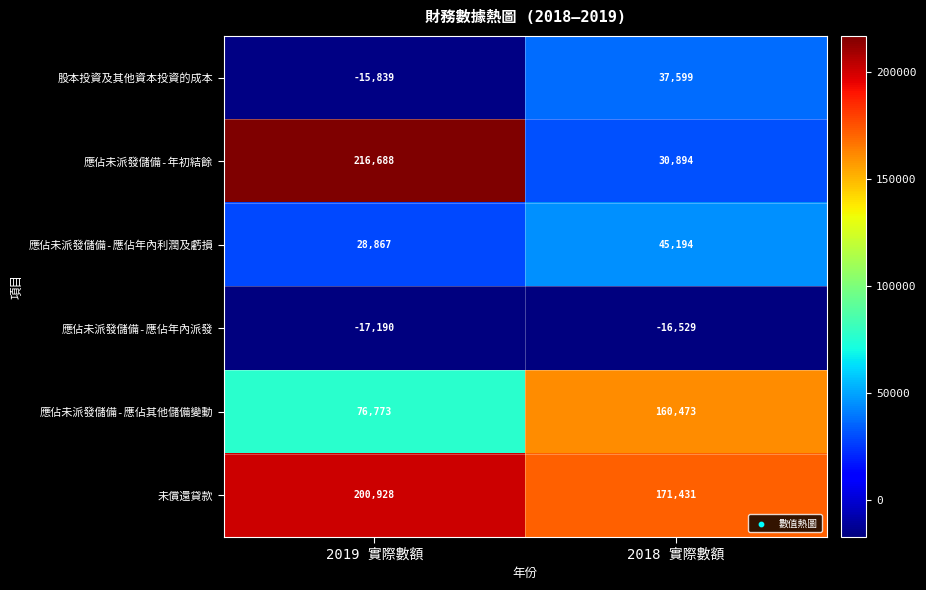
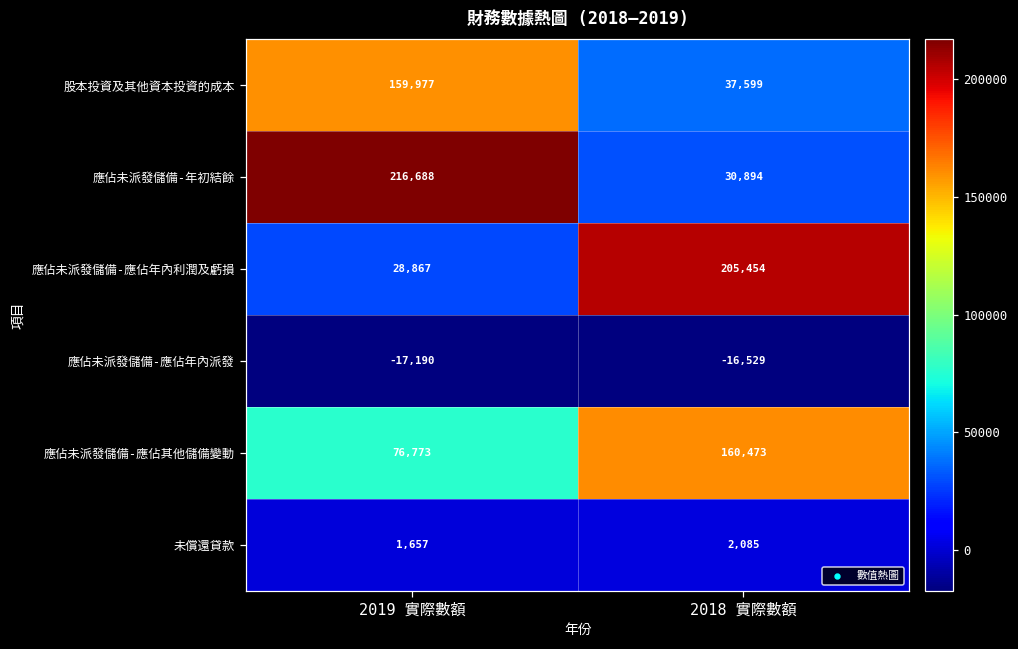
股本投資及其他資本投資的成本, 2019 實際數額: -15,839 -> 159,977
應佔未派發儲備-應佔年內利潤及虧損, 2018 實際數額: 45,194 -> 205,454
未償還貸款, 2019 實際數額: 200,928 -> 1,657
未償還貸款, 2018 實際數額: 171,431 -> 2,085
